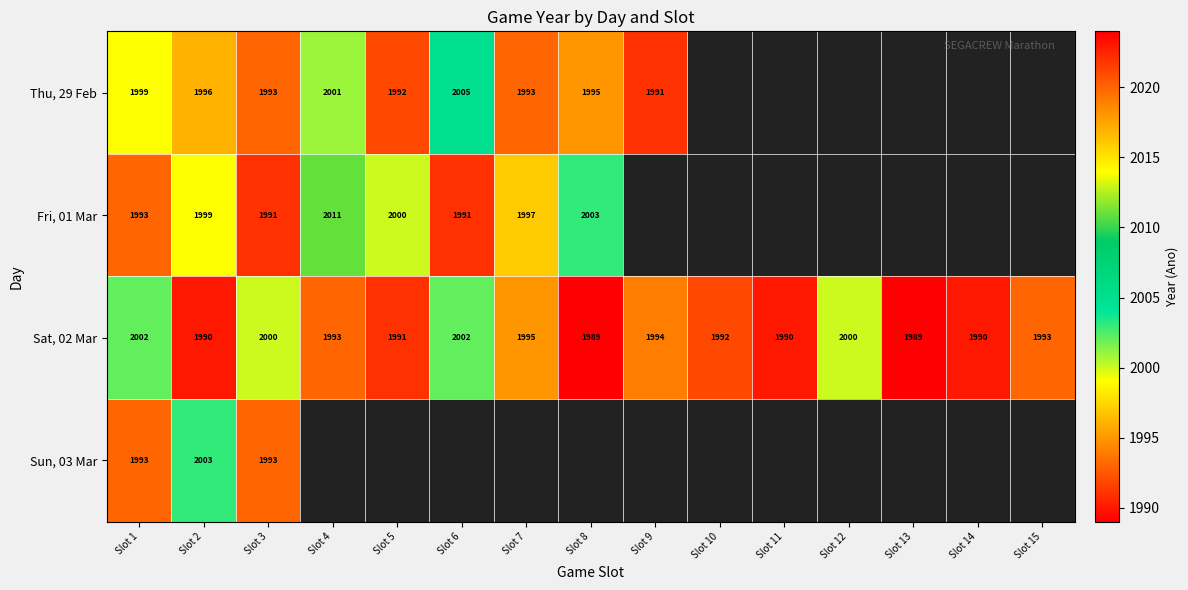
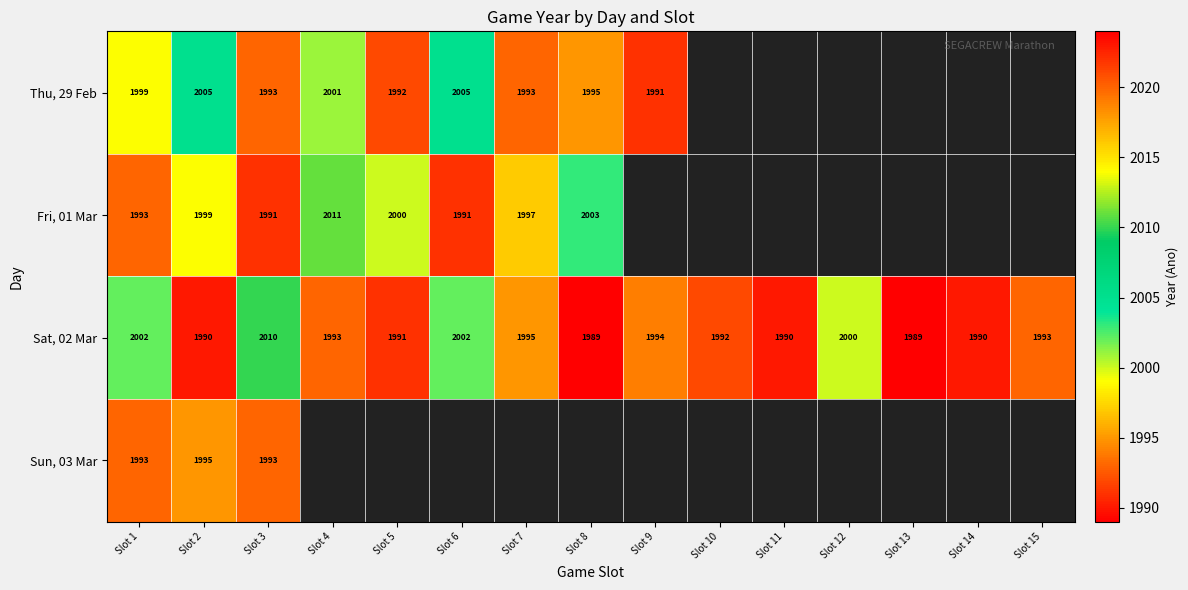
Thu, 29 Feb, Slot 2: 1996 -> 2005
Sat, 02 Mar, Slot 3: 2000 -> 2010
Sun, 03 Mar, Slot 2: 2003 -> 1995
